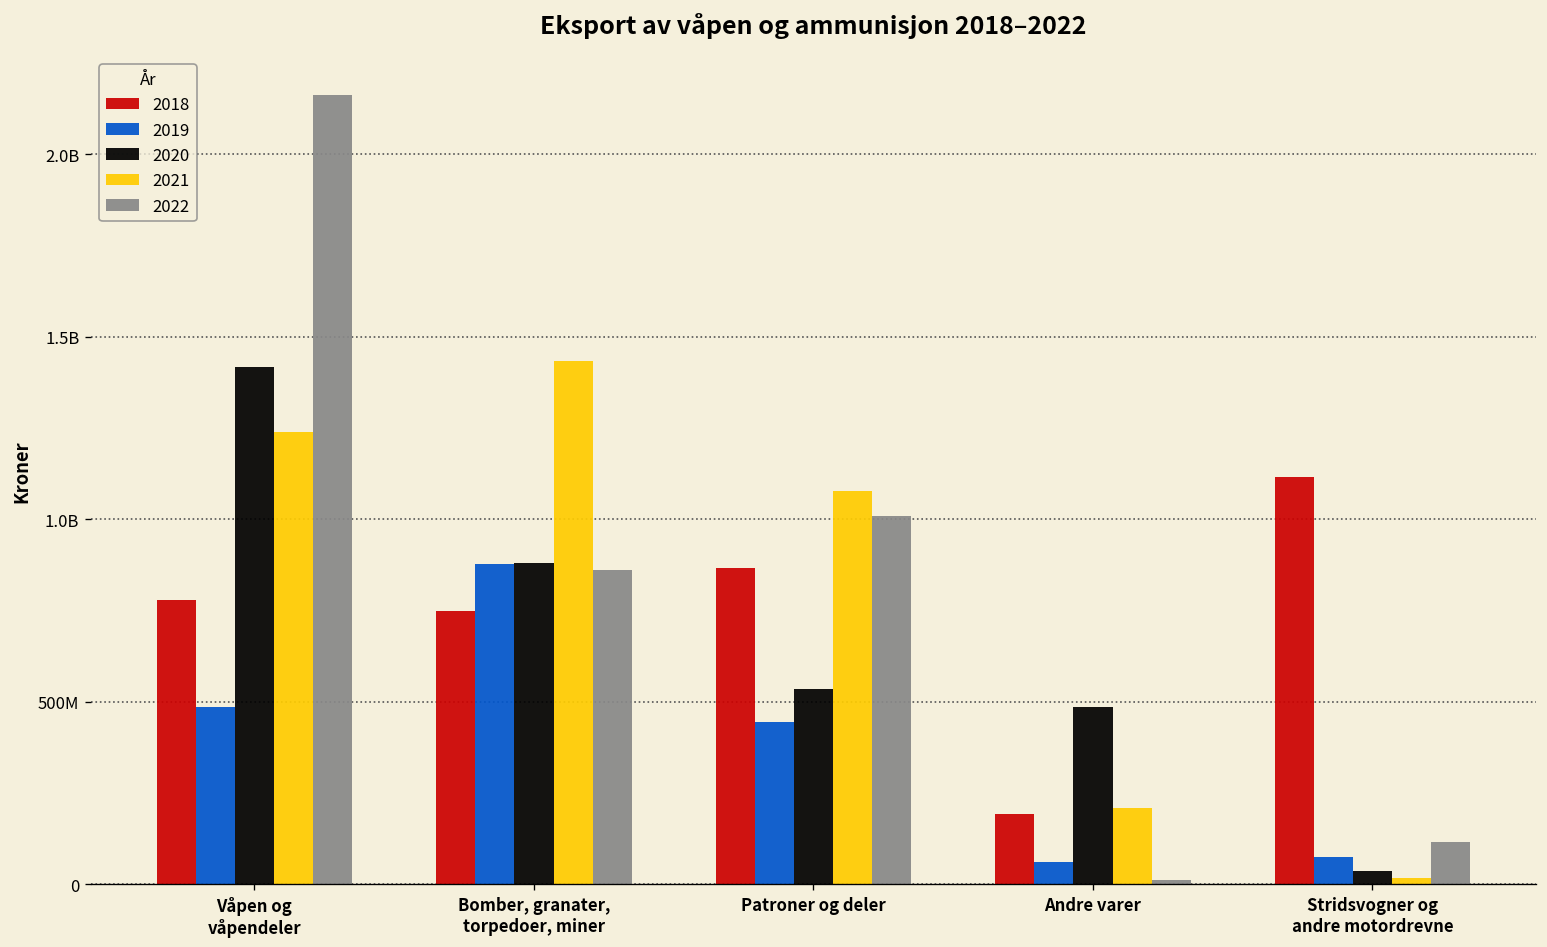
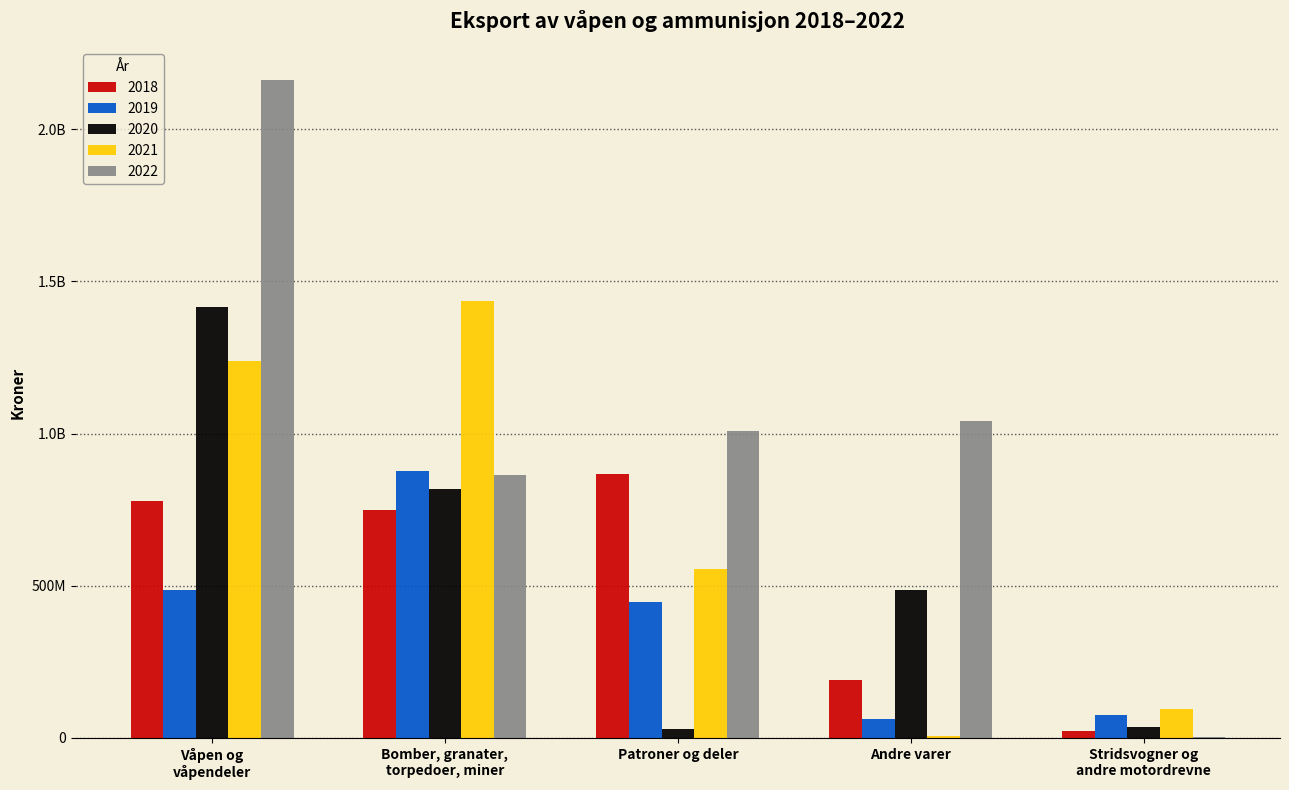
2020, Bomber, granater, torpedoer, miner: 880000000 -> 820000000
2020, Patroner og deler: 540000000 -> 30000000
2021, Patroner og deler: 1080000000 -> 560000000
2021, Andre varer: 210000000 -> 10000000
2022, Andre varer: 10000000 -> 1040000000
2018, Stridsvogner og andre motordrevne: 1120000000 -> 20000000
2021, Stridsvogner og andre motordrevne: 20000000 -> 100000000
2022, Stridsvogner og andre motordrevne: 120000000 -> 0
